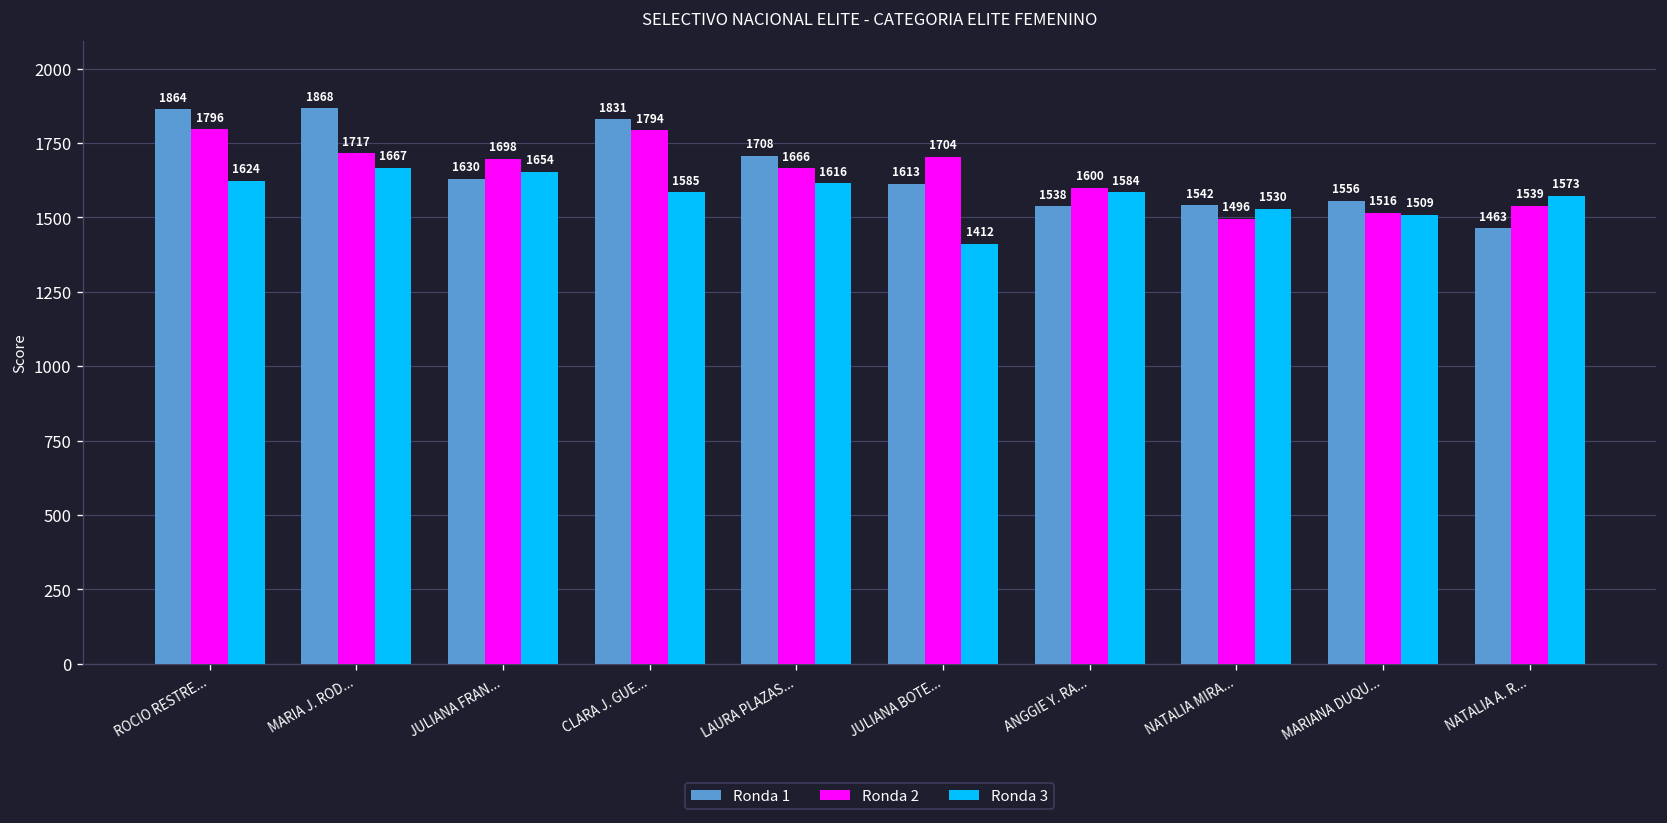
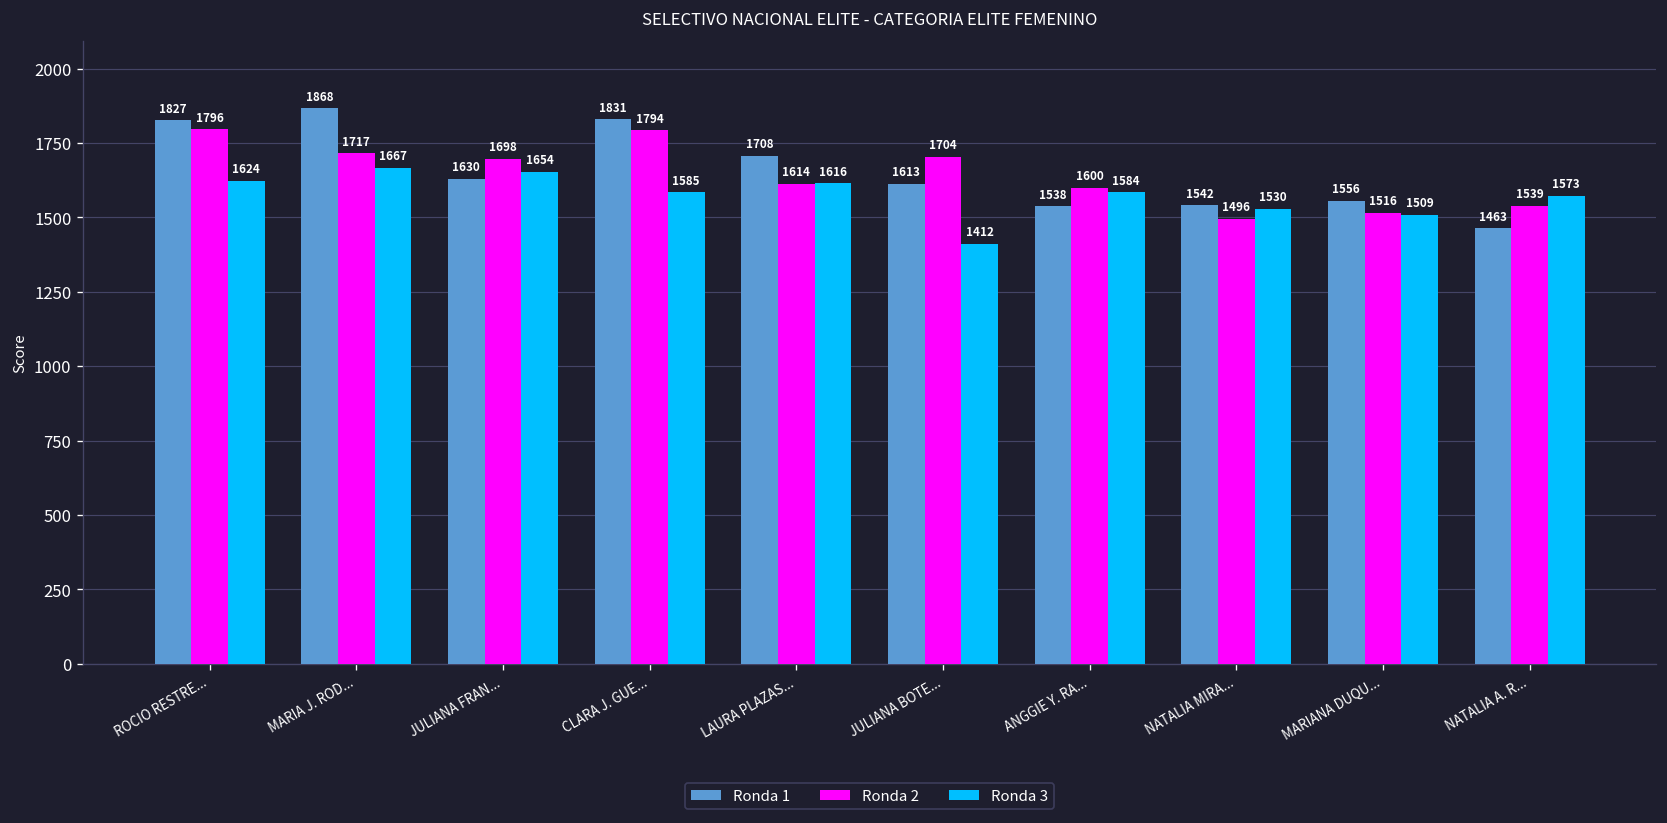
Ronda 1, ROCIO RESTRE...: 1864 -> 1827
Ronda 2, LAURA PLAZAS...: 1666 -> 1614
